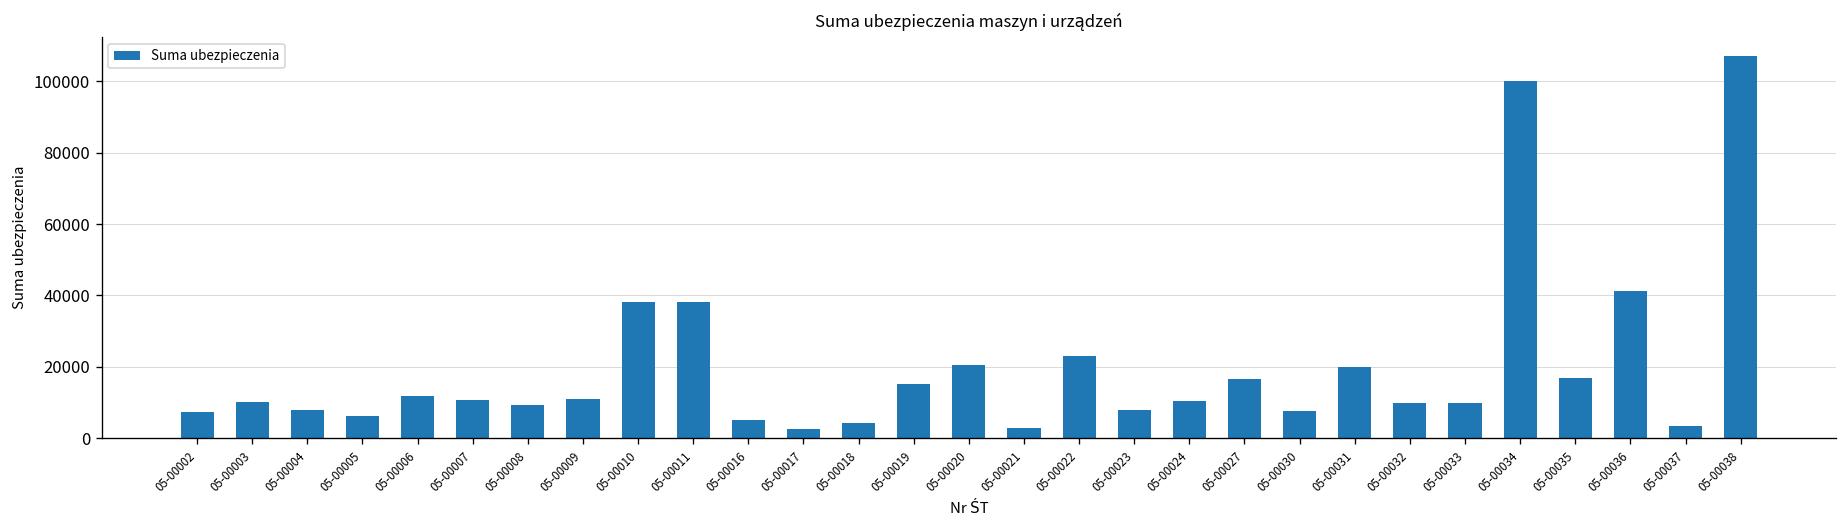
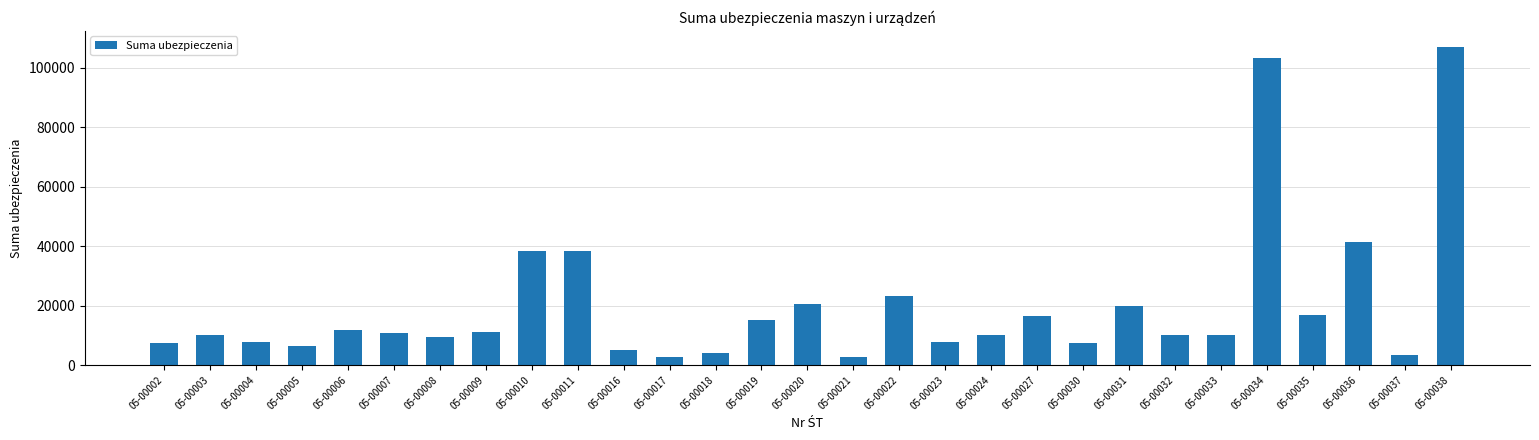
05-00034: 100000 -> 103000
